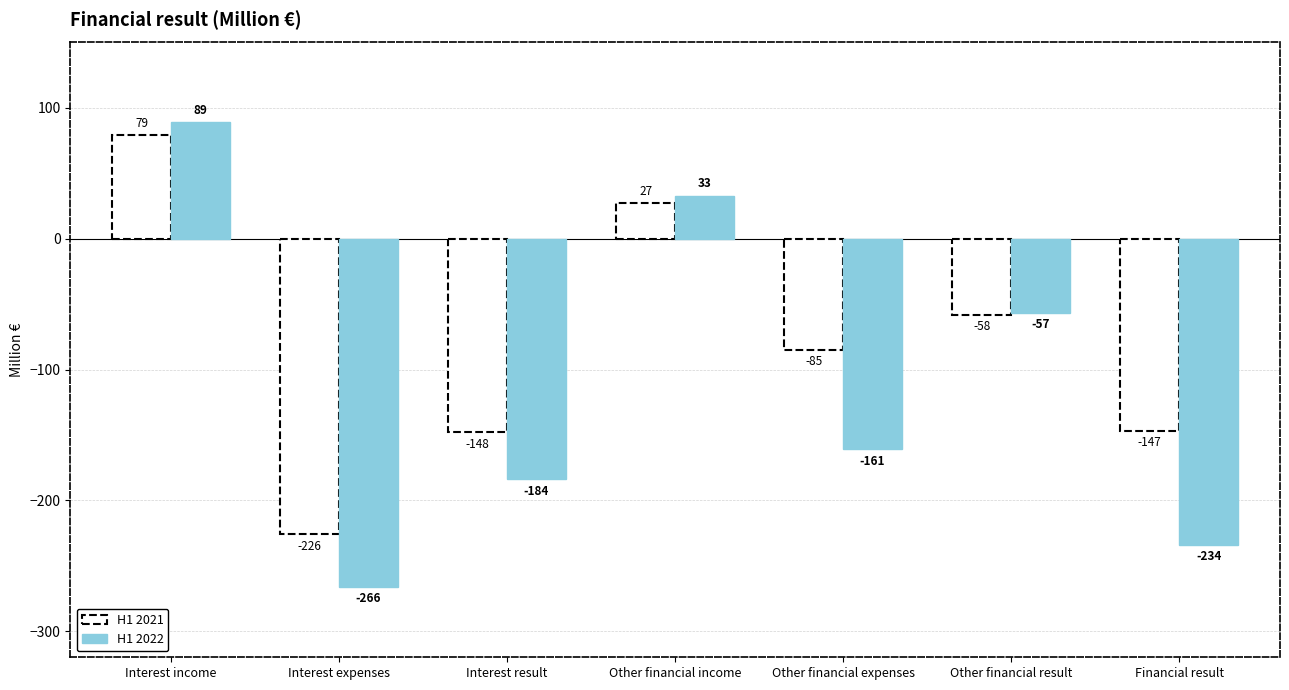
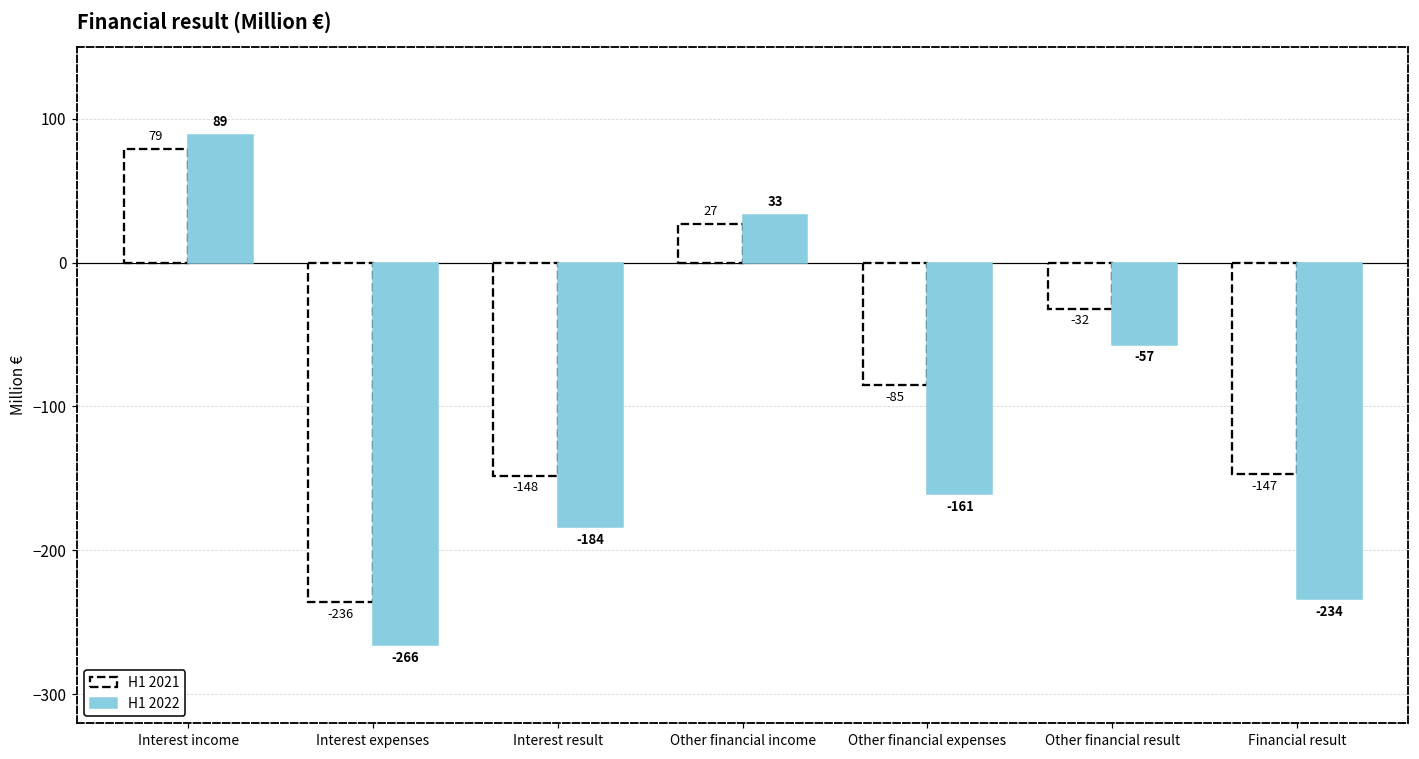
H1 2021, Interest expenses: -226 -> -236
H1 2021, Other financial result: -58 -> -32
